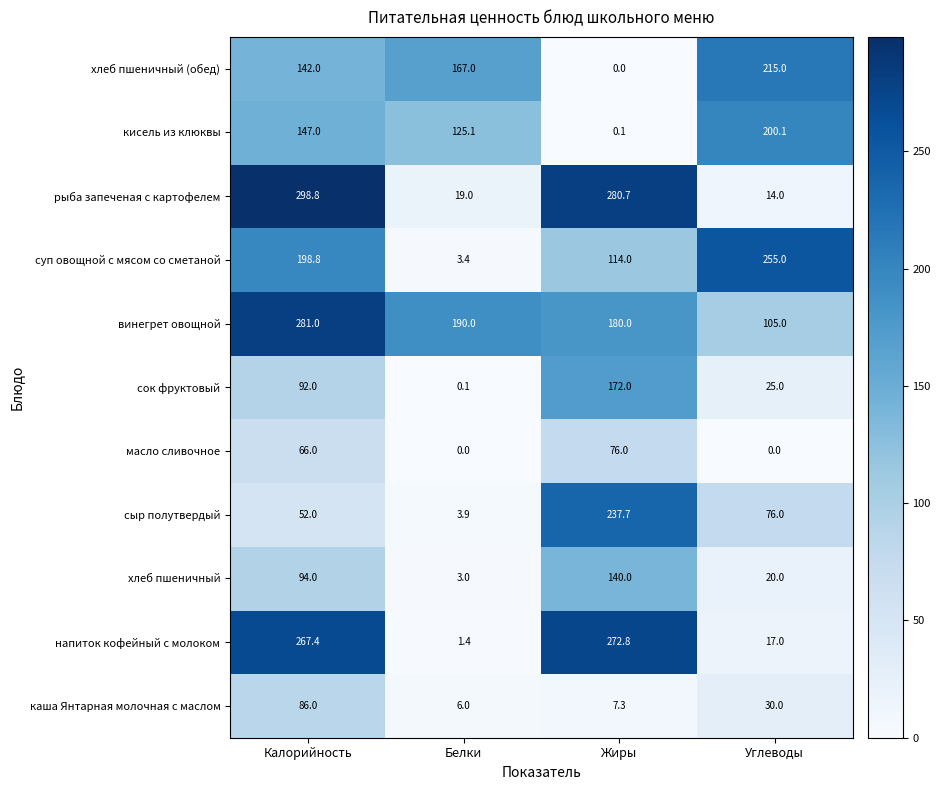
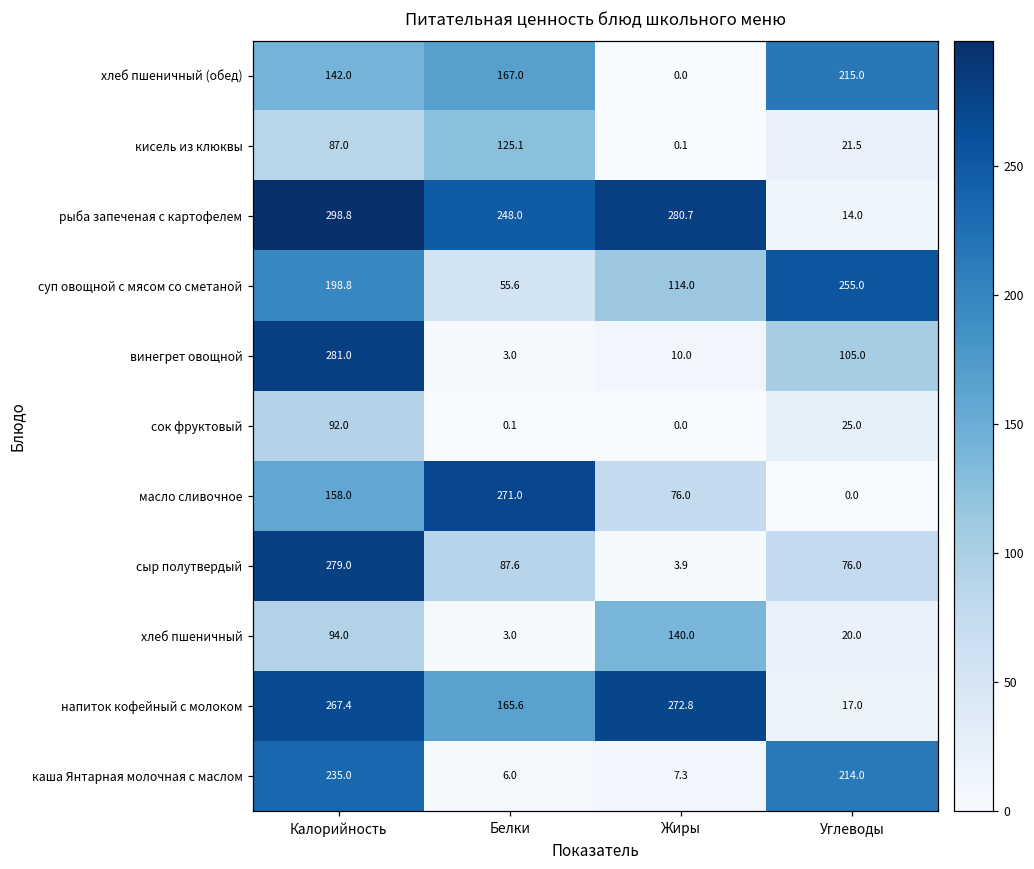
кисель из клюквы, Калорийность: 147.0 -> 87.0
кисель из клюквы, Углеводы: 200.1 -> 21.5
рыба запеченая с картофелем, Белки: 19.0 -> 248.0
суп овощной с мясом со сметаной, Белки: 3.4 -> 55.6
винегрет овощной, Белки: 190.0 -> 3.0
винегрет овощной, Жиры: 180.0 -> 10.0
сок фруктовый, Жиры: 172.0 -> 0.0
масло сливочное, Калорийность: 66.0 -> 158.0
масло сливочное, Белки: 0.0 -> 271.0
сыр полутвердый, Калорийность: 52.0 -> 279.0
сыр полутвердый, Белки: 3.9 -> 87.6
сыр полутвердый, Жиры: 237.7 -> 3.9
напиток кофейный с молоком, Белки: 1.4 -> 165.6
каша Янтарная молочная с маслом, Калорийность: 86.0 -> 235.0
каша Янтарная молочная с маслом, Углеводы: 30.0 -> 214.0
